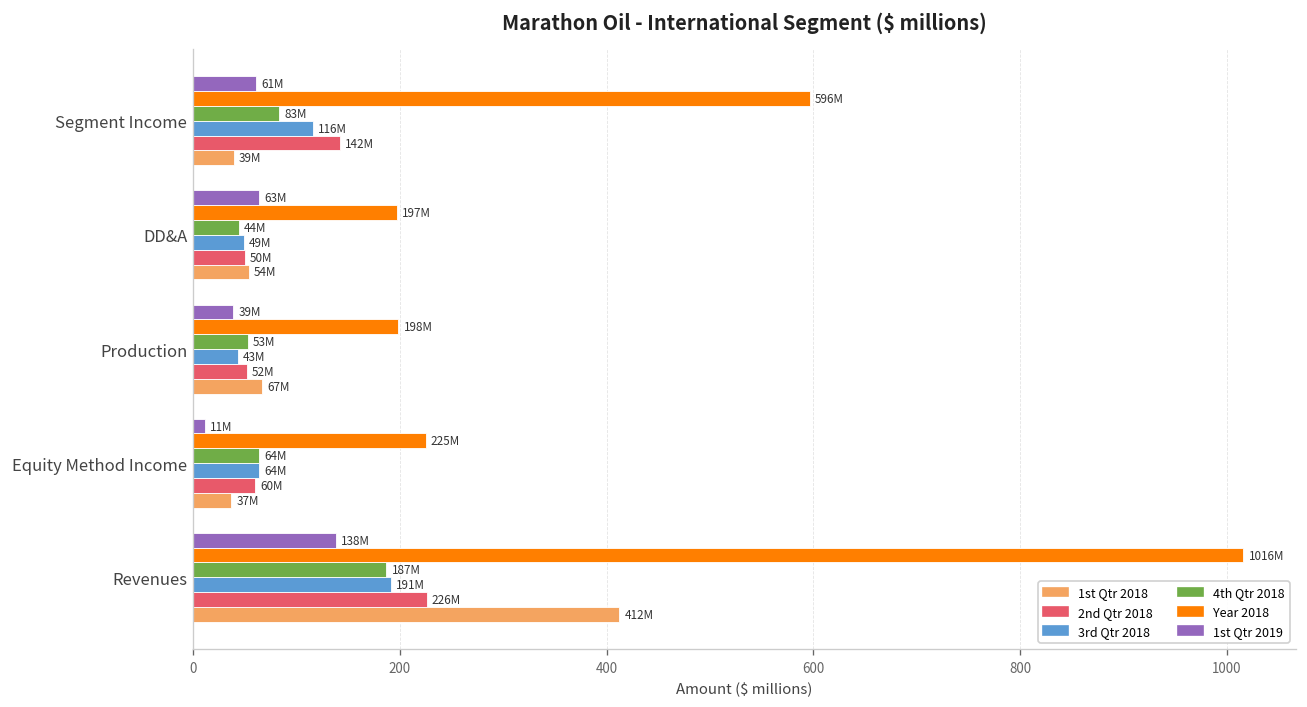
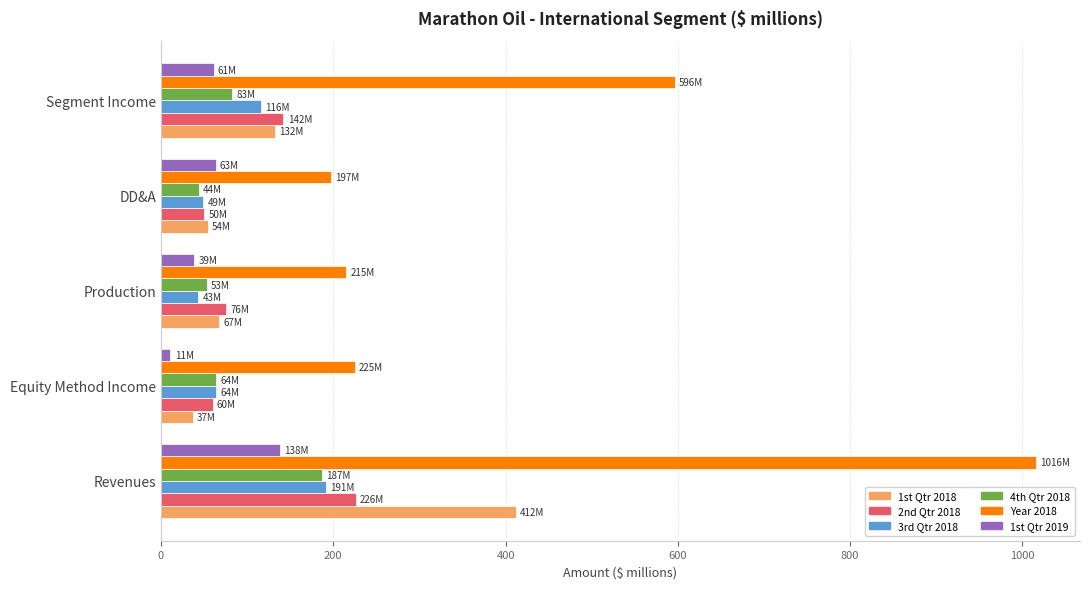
1st Qtr 2018, Segment Income: 39M -> 132M
Year 2018, Production: 198M -> 215M
2nd Qtr 2018, Production: 52M -> 76M
